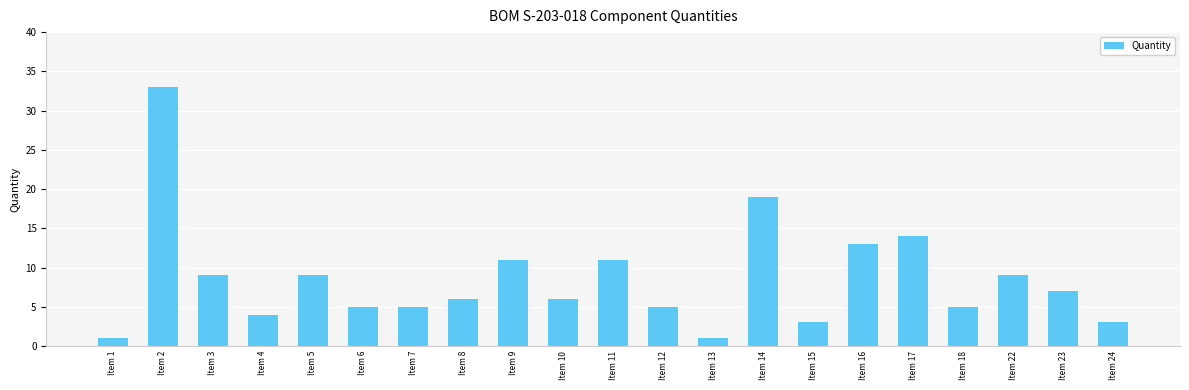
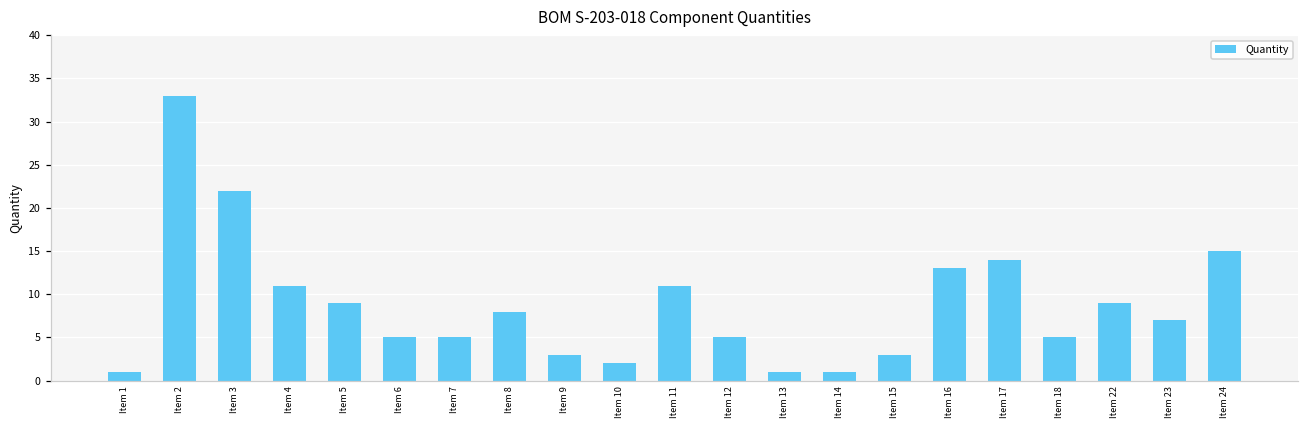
Item 3: 9 -> 22
Item 4: 4 -> 11
Item 8: 6 -> 8
Item 9: 11 -> 3
Item 10: 6 -> 2
Item 14: 19 -> 1
Item 24: 3 -> 15
